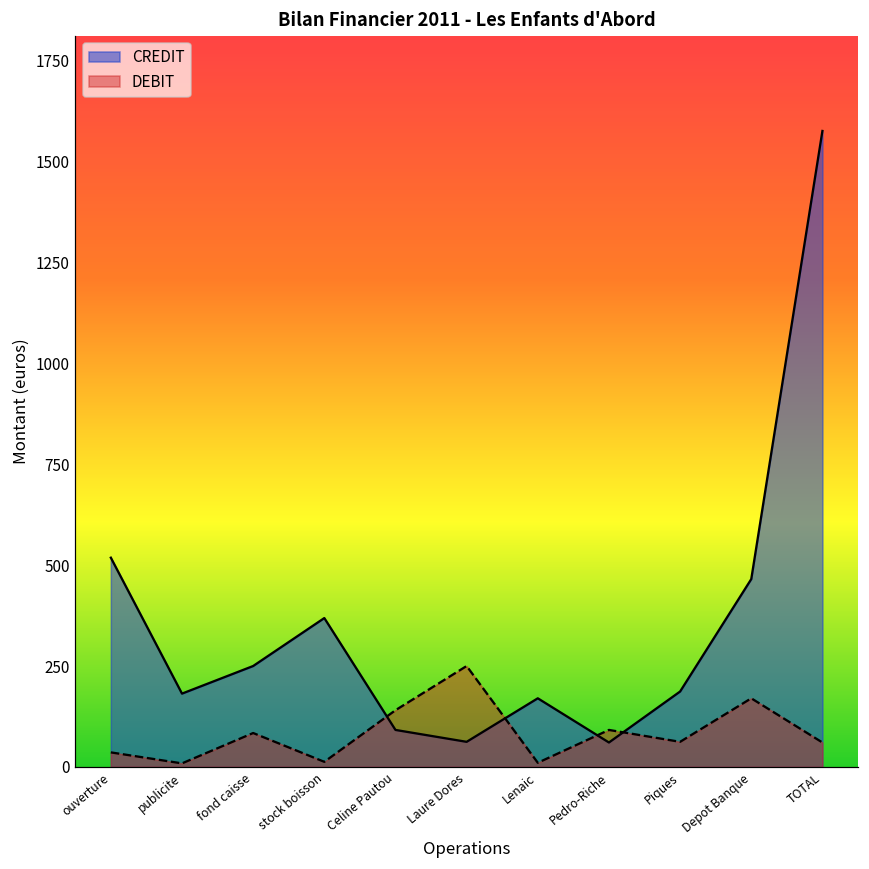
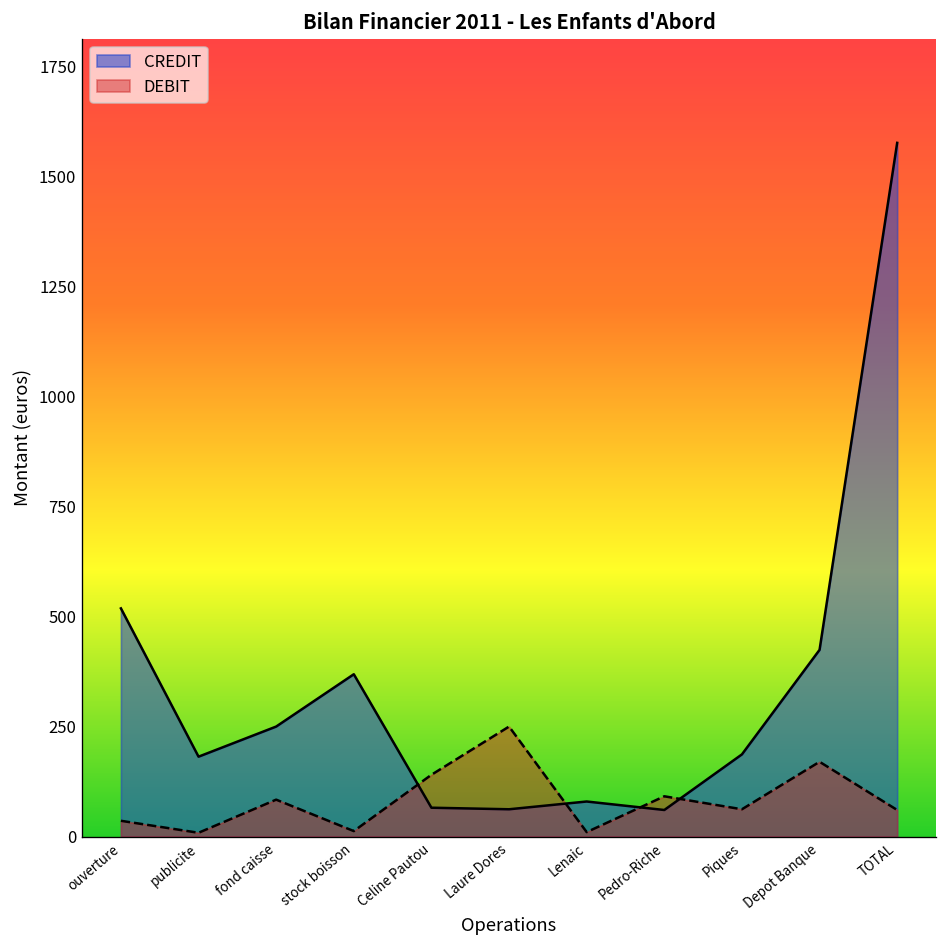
CREDIT, Celine Pautou: 90 -> 70
CREDIT, Lenaic: 170 -> 80
CREDIT, Depot Banque: 470 -> 420
